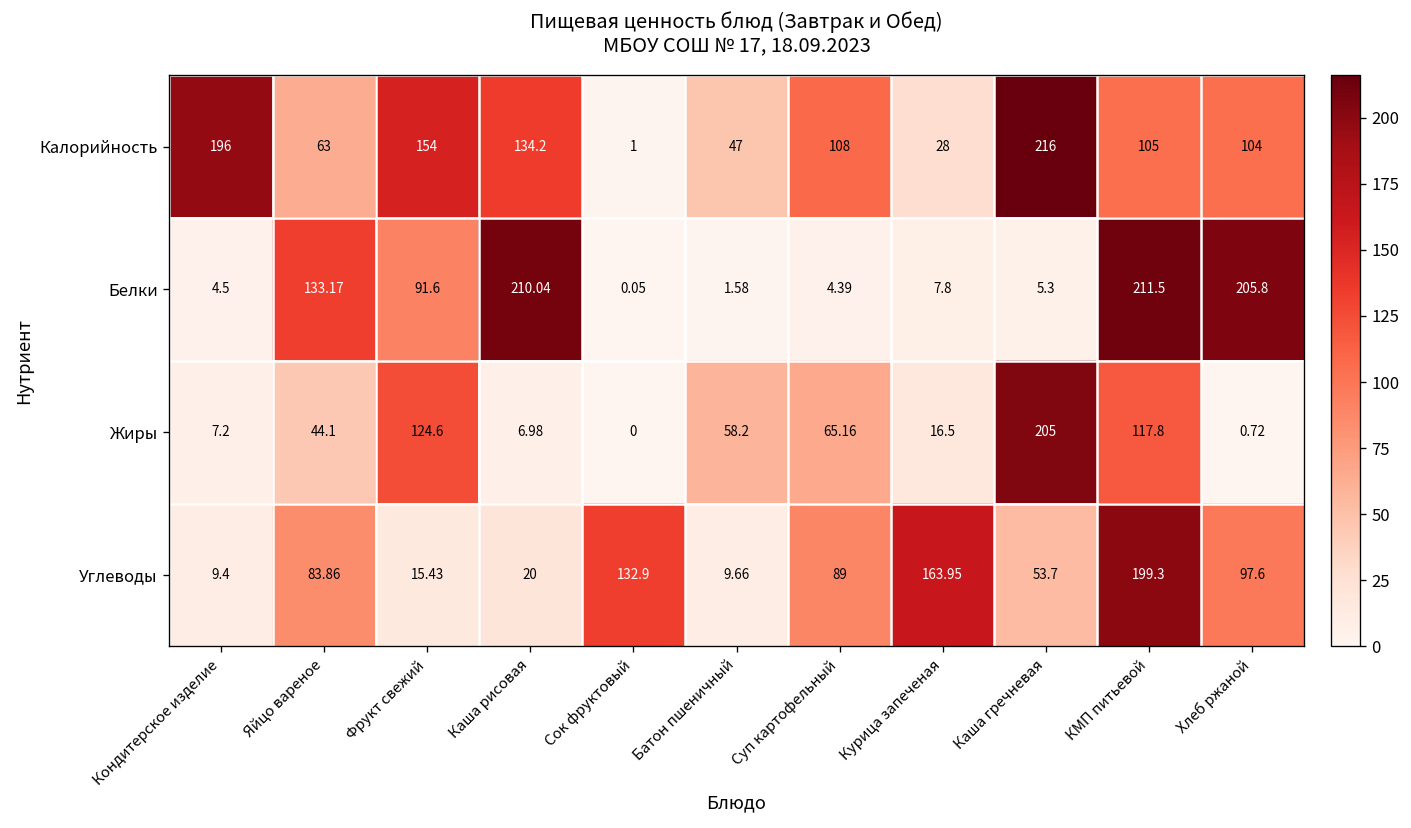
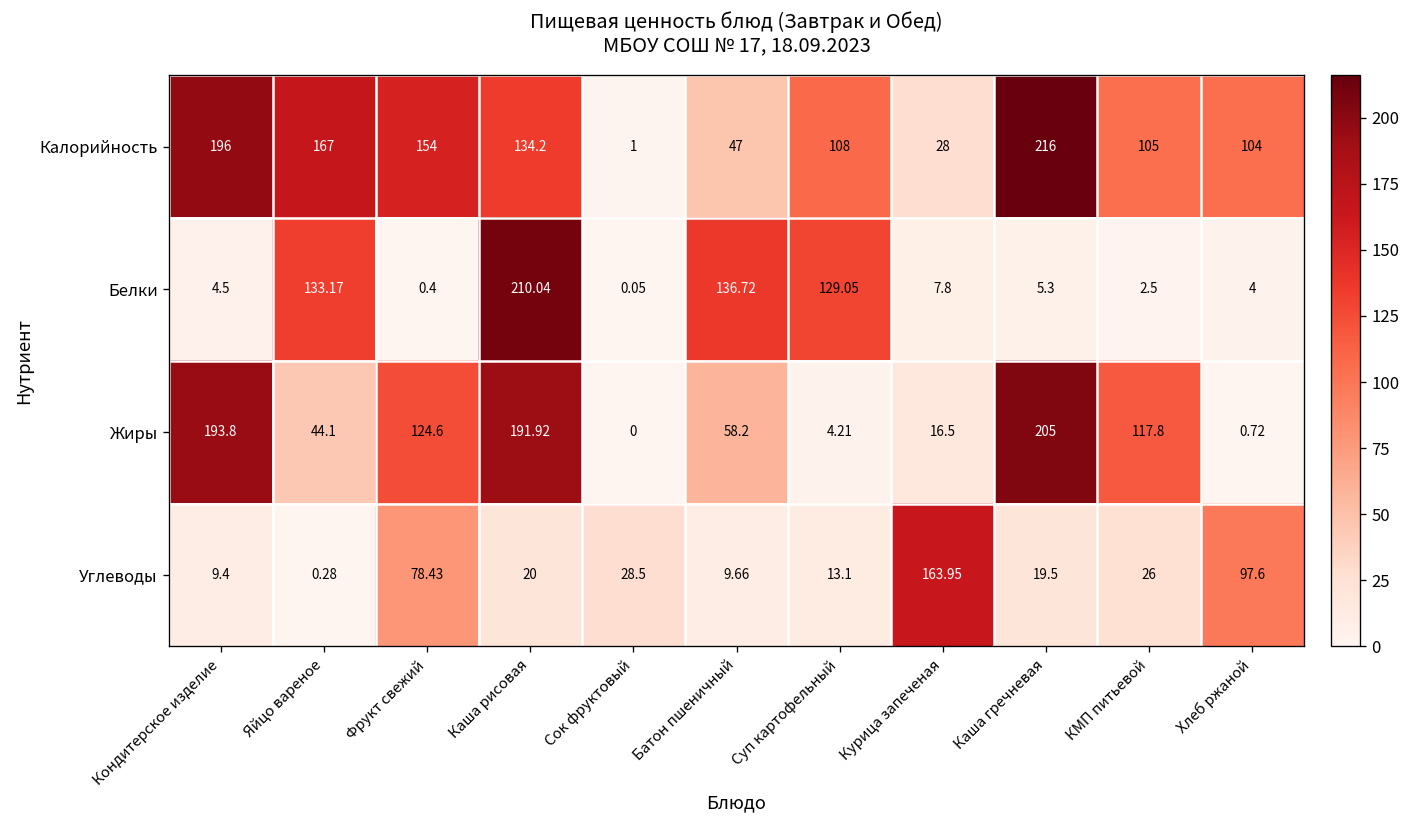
Калорийность, Яйцо вареное: 63 -> 167
Белки, Фрукт свежий: 91.6 -> 0.4
Белки, Батон пшеничный: 1.58 -> 136.72
Белки, Суп картофельный: 4.39 -> 129.05
Белки, КМП питьевой: 211.5 -> 2.5
Белки, Хлеб ржаной: 205.8 -> 4
Жиры, Кондитерское изделие: 7.2 -> 193.8
Жиры, Каша рисовая: 6.98 -> 191.92
Жиры, Суп картофельный: 65.16 -> 4.21
Углеводы, Яйцо вареное: 83.86 -> 0.28
Углеводы, Фрукт свежий: 15.43 -> 78.43
Углеводы, Сок фруктовый: 132.9 -> 28.5
Углеводы, Суп картофельный: 89 -> 13.1
Углеводы, Каша гречневая: 53.7 -> 19.5
Углеводы, КМП питьевой: 199.3 -> 26
